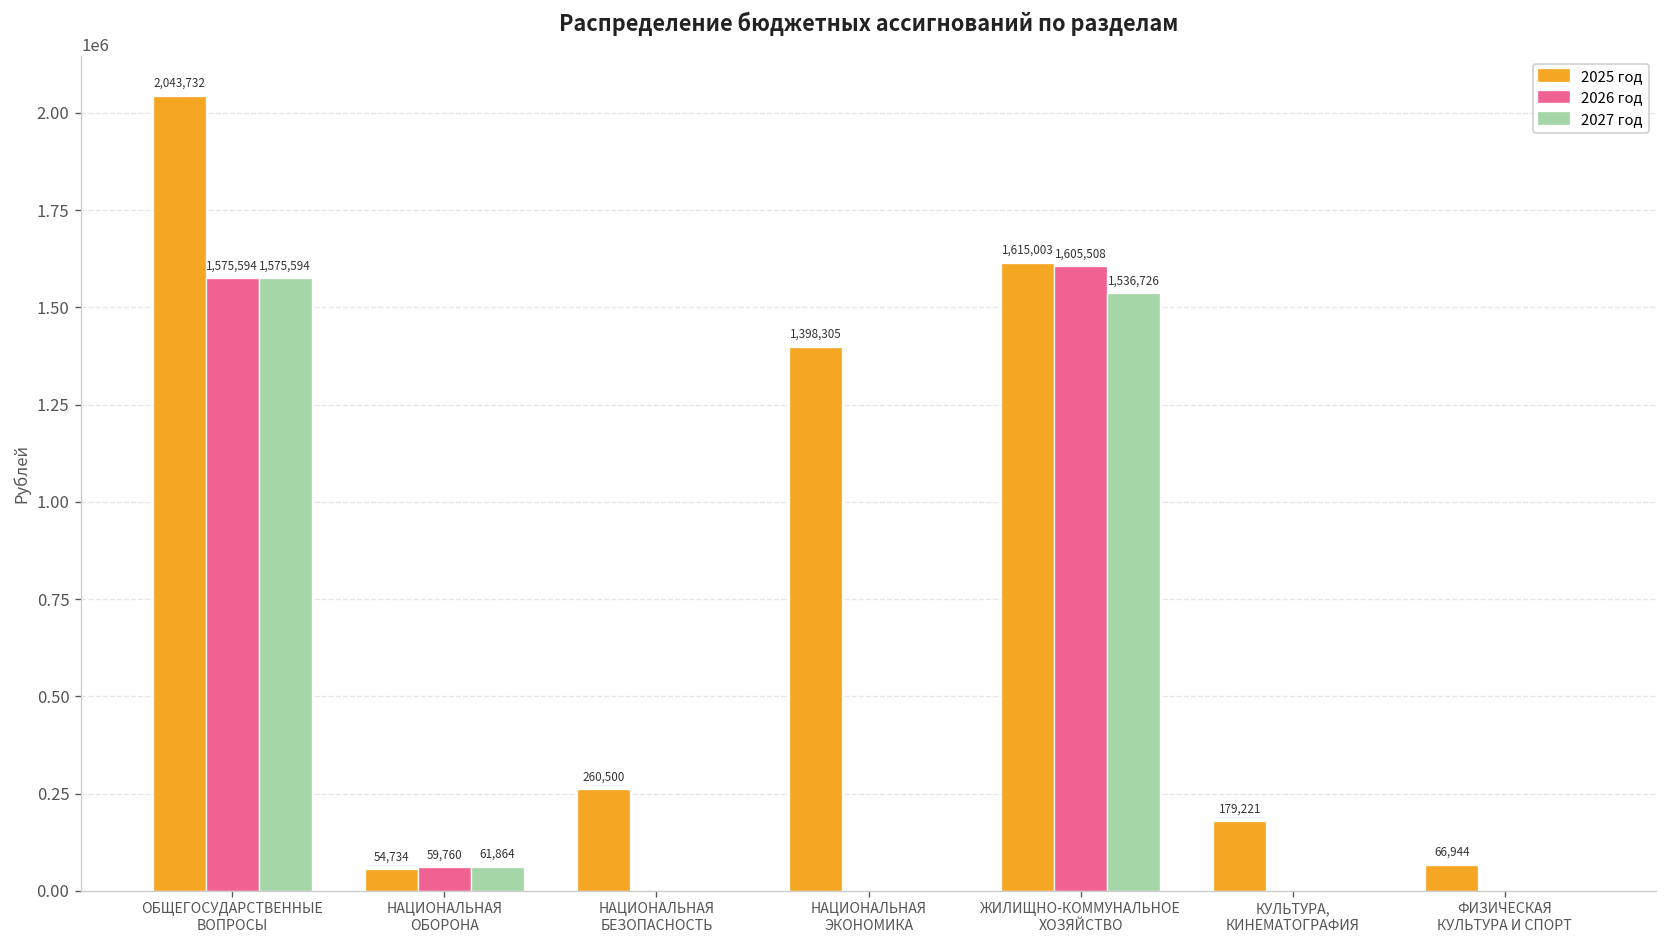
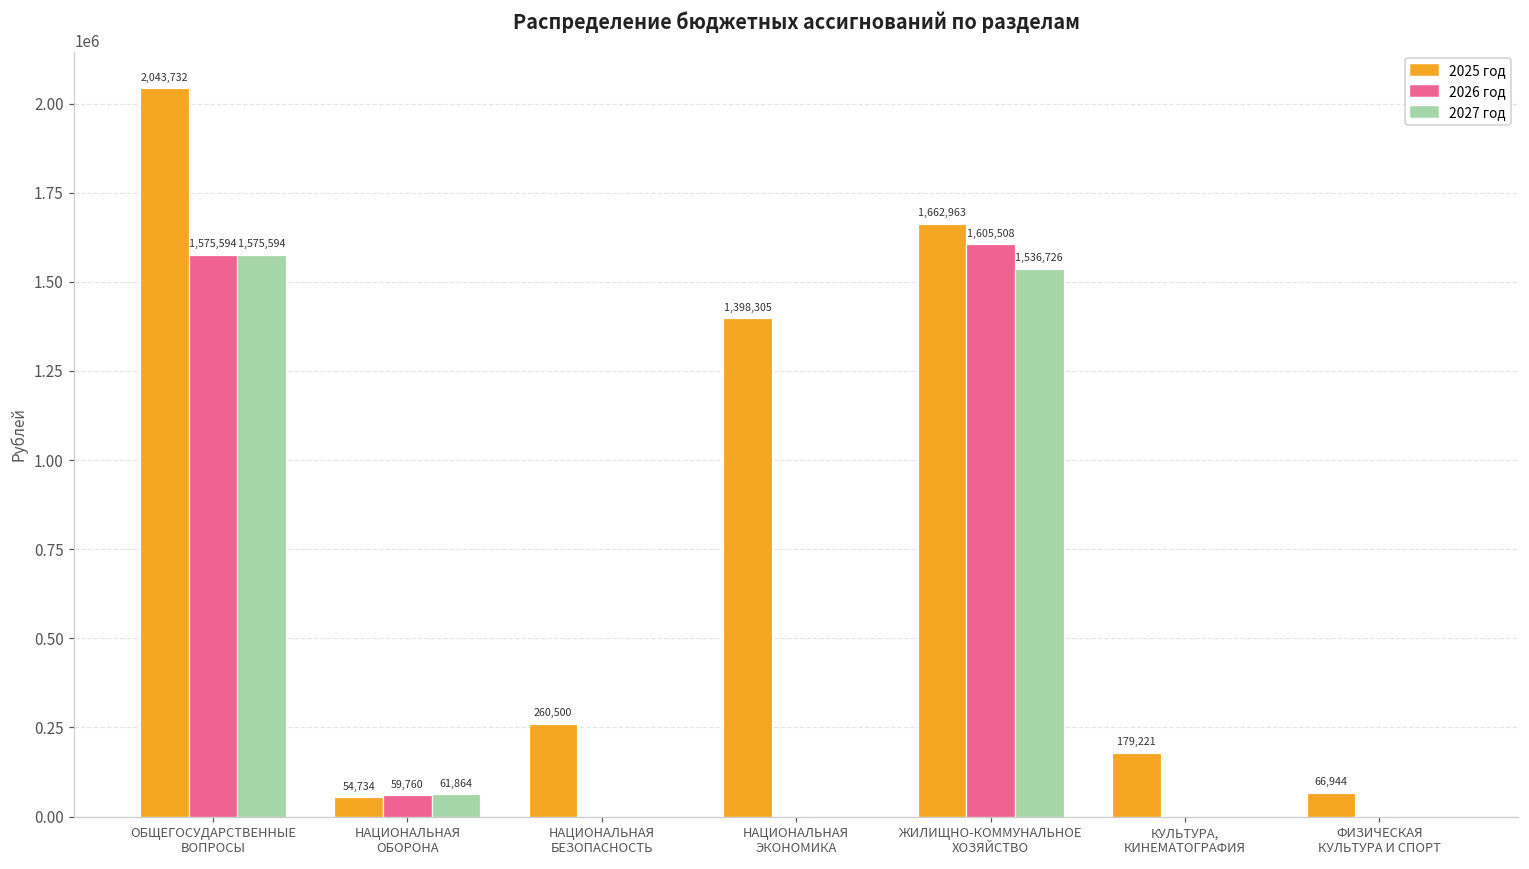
2025 год, ЖИЛИЩНО-КОММУНАЛЬНОЕ ХОЗЯЙСТВО: 1,615,003 -> 1,662,963
